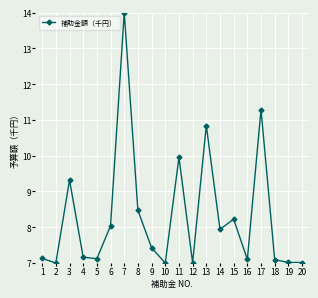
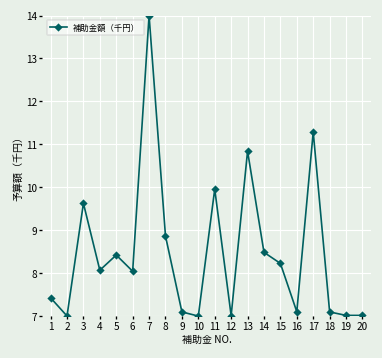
1: 7.1 -> 7.4
3: 9.3 -> 9.6
4: 7.2 -> 8.1
5: 7.1 -> 8.4
8: 8.5 -> 8.9
9: 7.4 -> 7.1
14: 7.9 -> 8.5
